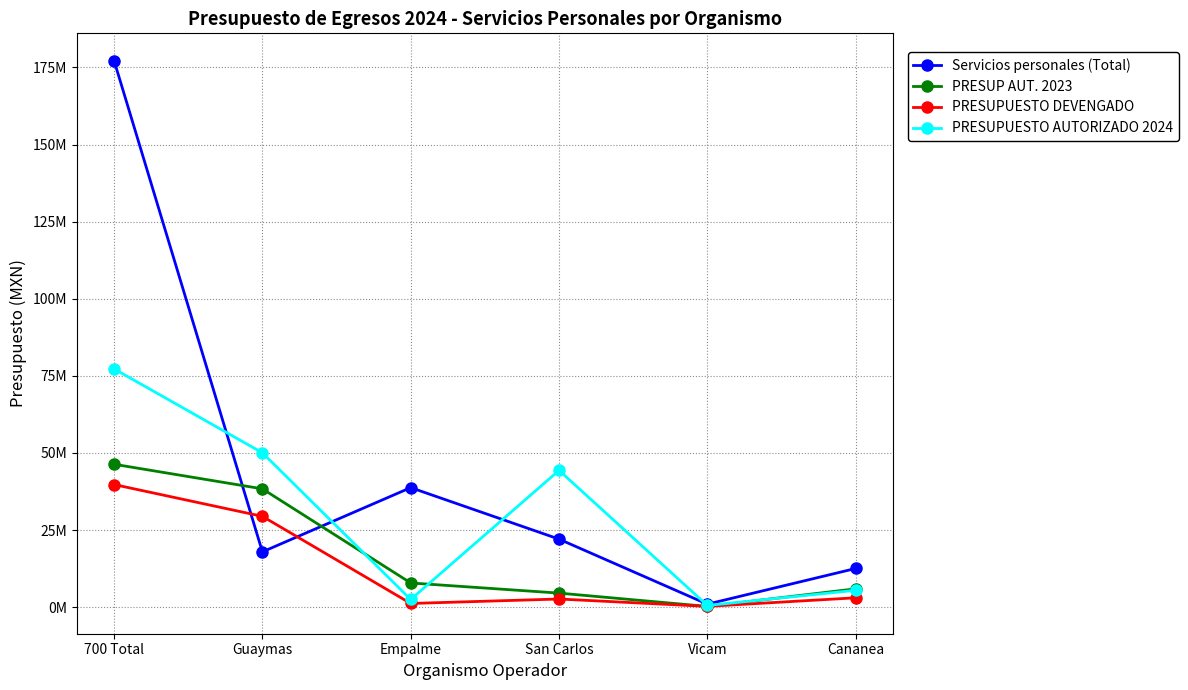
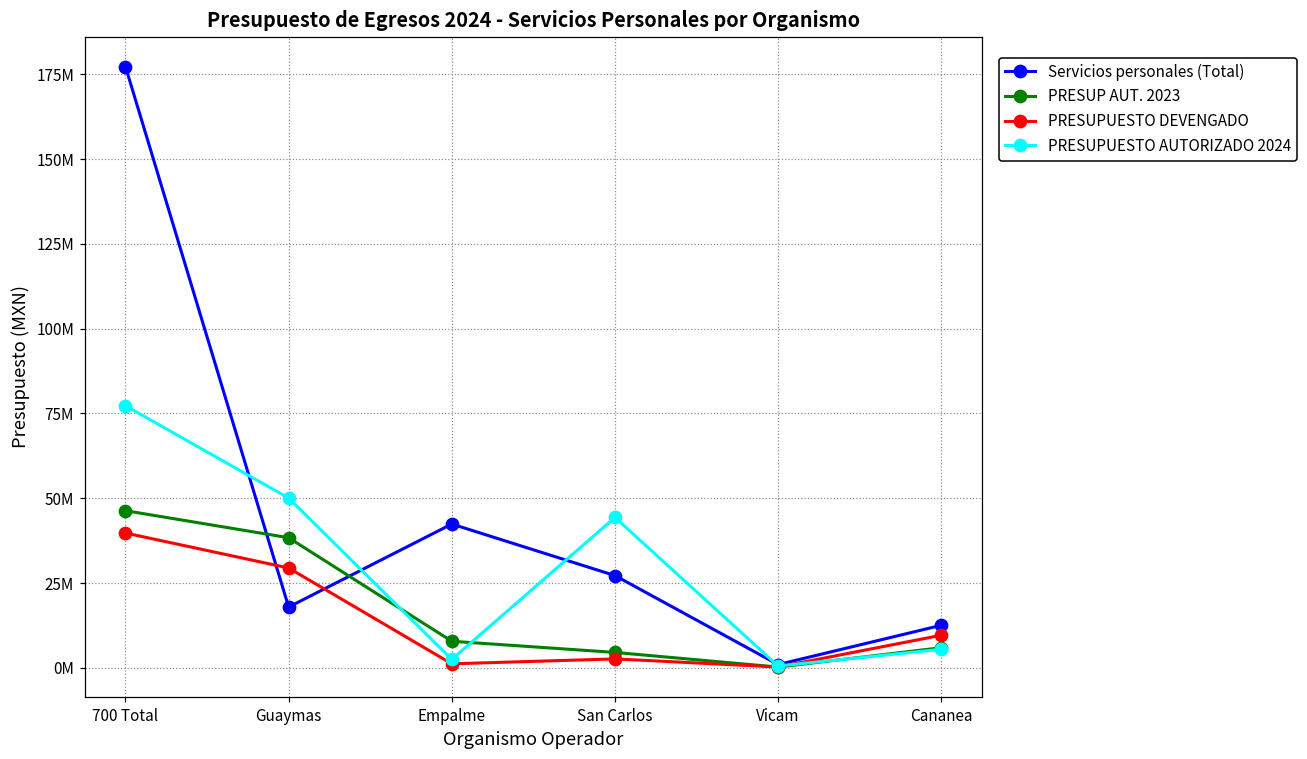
Servicios personales (Total), Empalme: 39000000 -> 42000000
Servicios personales (Total), San Carlos: 22000000 -> 27000000
PRESUPUESTO DEVENGADO, Cananea: 3000000 -> 10000000
